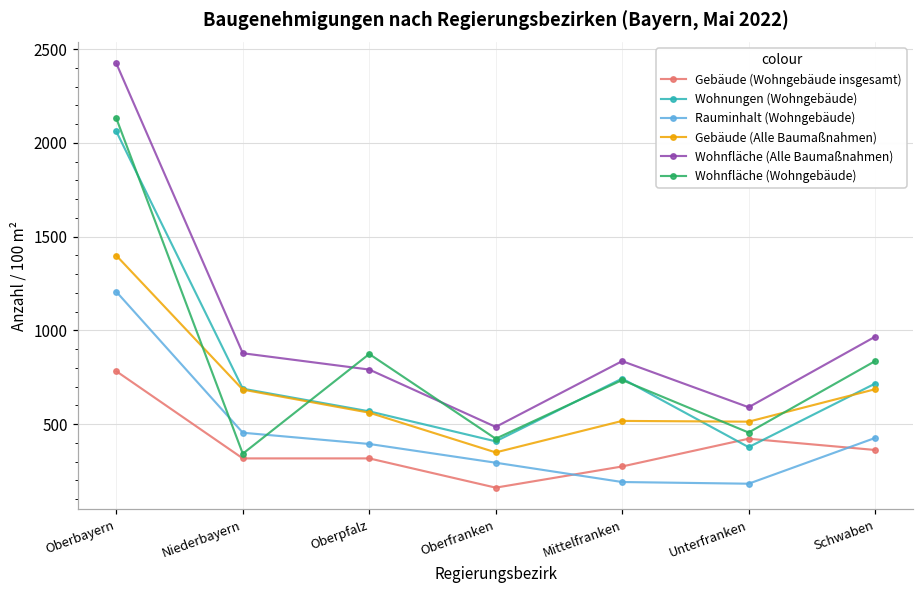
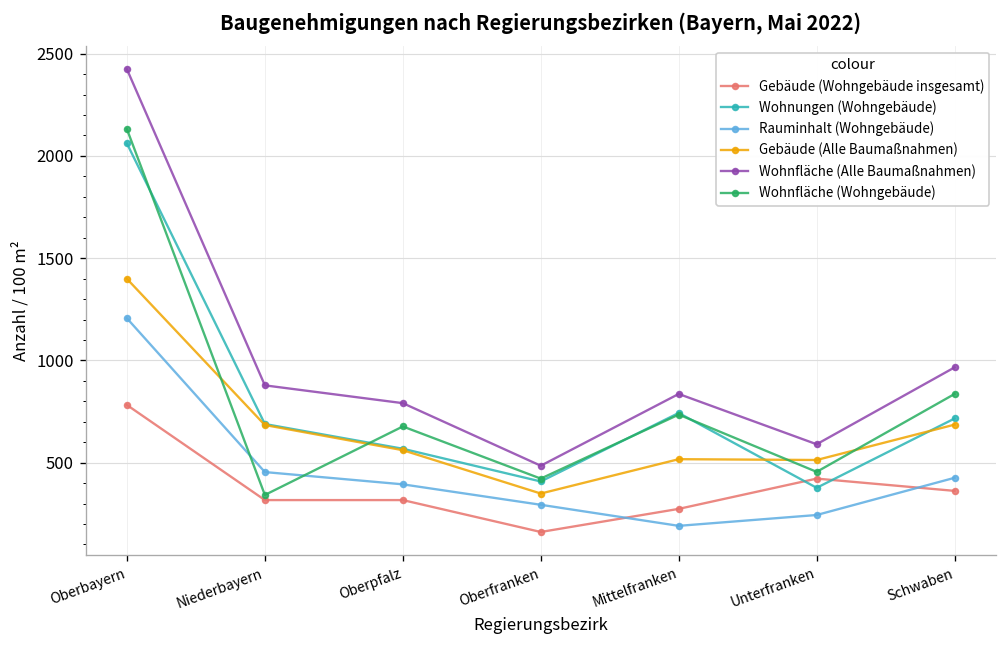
Wohnfläche (Wohngebäude), Oberpfalz: 870 -> 680
Rauminhalt (Wohngebäude), Unterfranken: 180 -> 240
